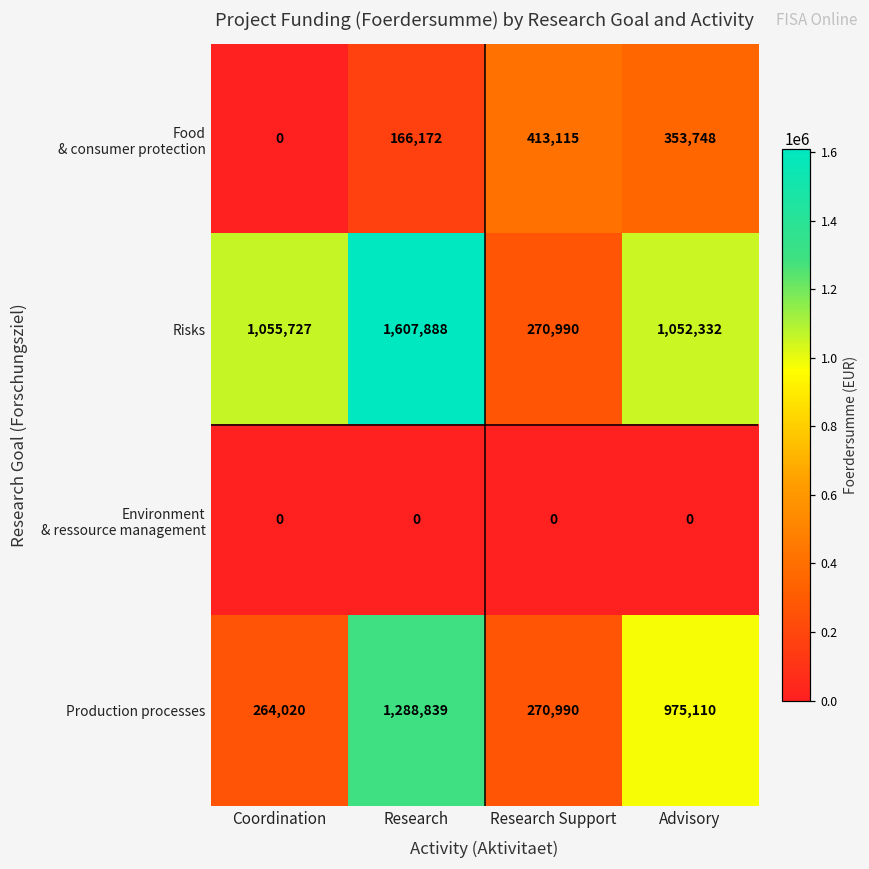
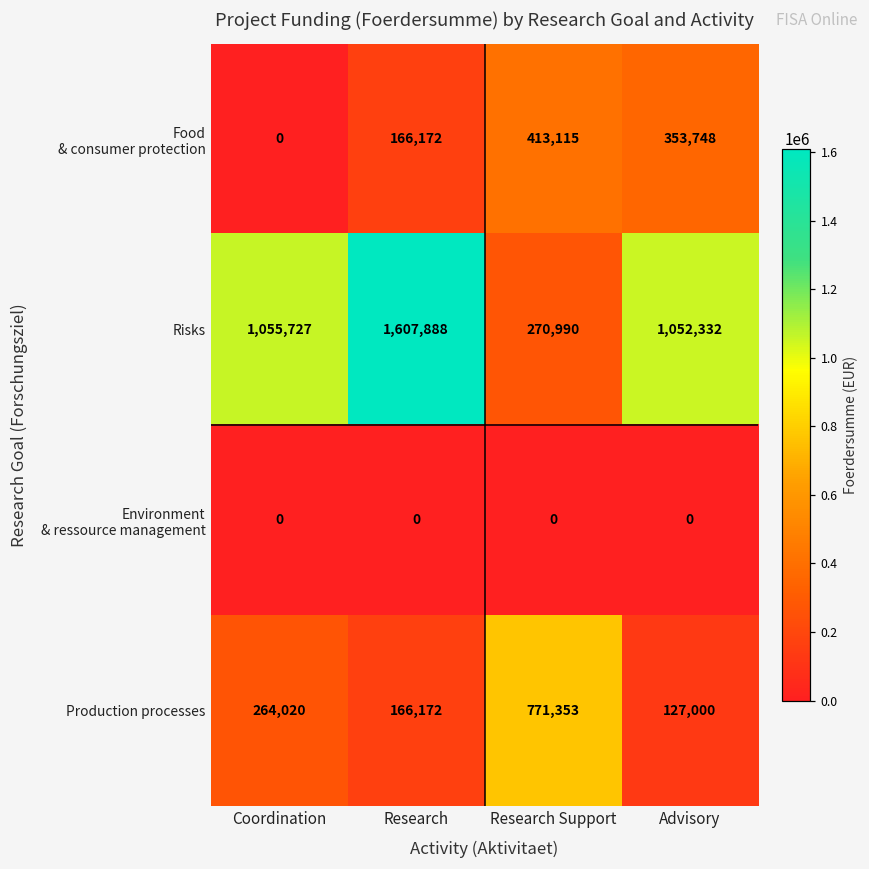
Production processes, Research: 1,288,839 -> 166,172
Production processes, Research Support: 270,990 -> 771,353
Production processes, Advisory: 975,110 -> 127,000
